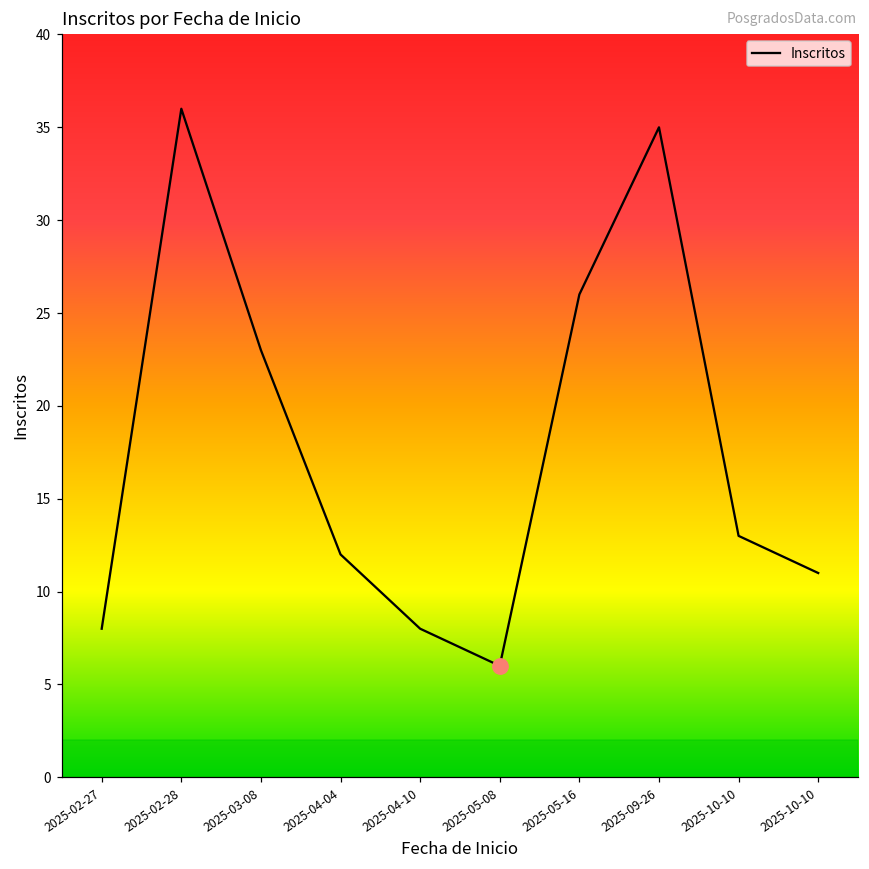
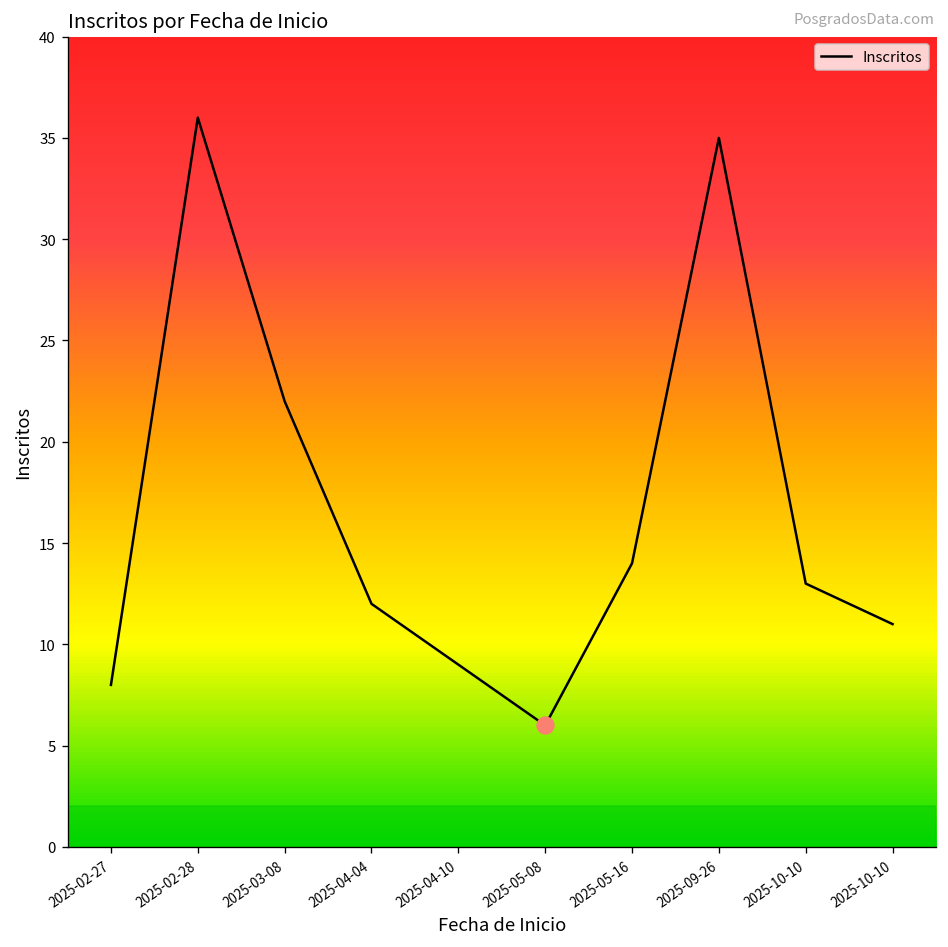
Inscritos, 2025-03-08: 23 -> 22
Inscritos, 2025-04-10: 8 -> 9
Inscritos, 2025-05-16: 26 -> 14
